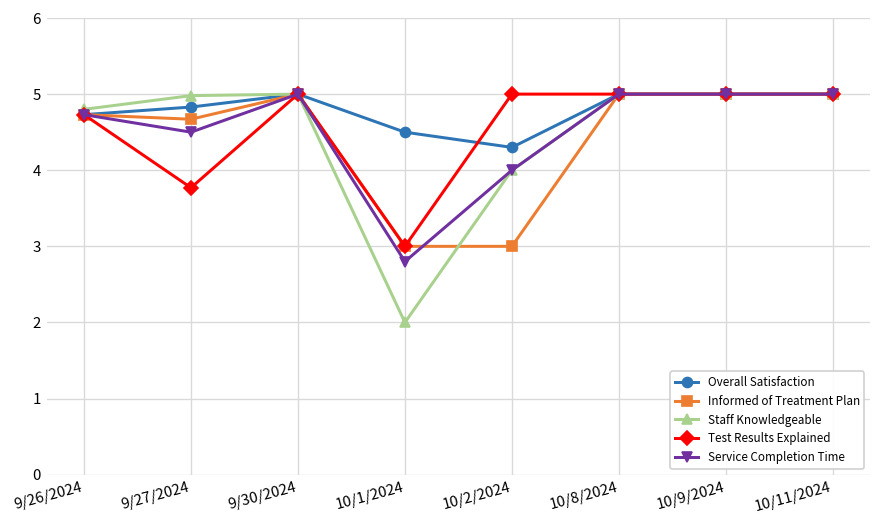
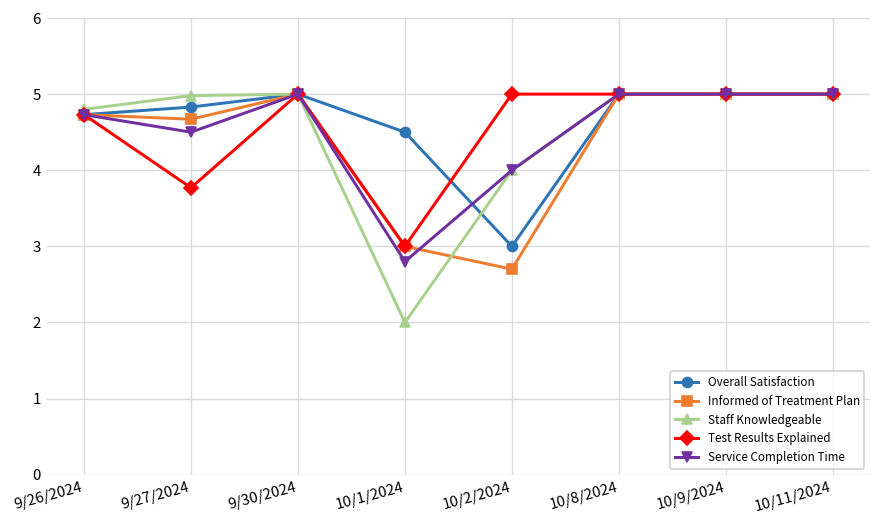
Overall Satisfaction, 10/2/2024: 4.3 -> 3.0
Informed of Treatment Plan, 10/2/2024: 3.0 -> 2.7
